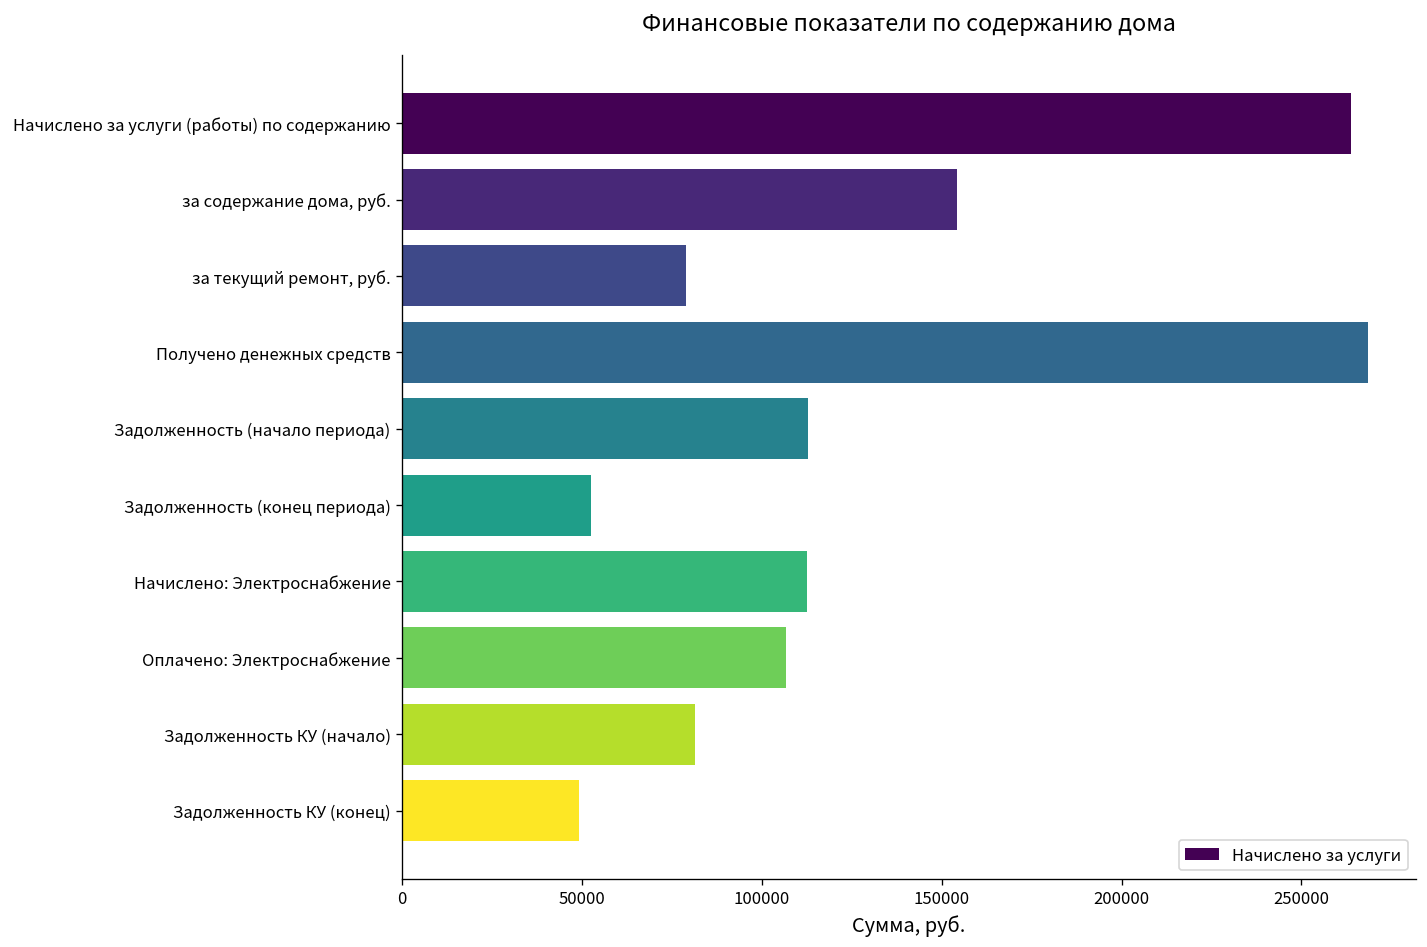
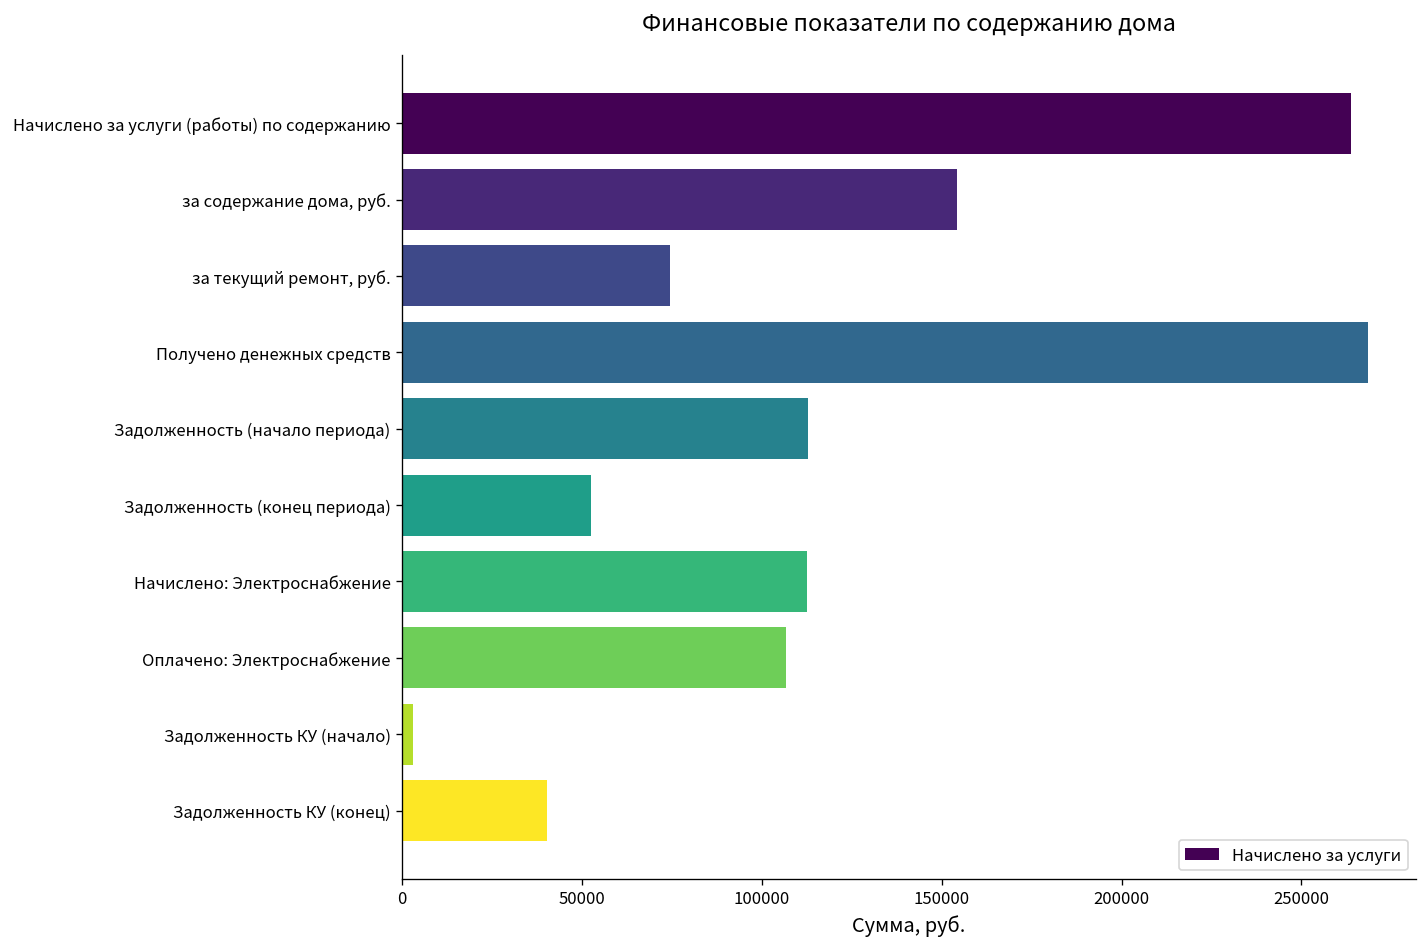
за текущий ремонт, руб.: 79000 -> 75000
Задолженность КУ (начало): 81000 -> 3000
Задолженность КУ (конец): 49000 -> 40000
